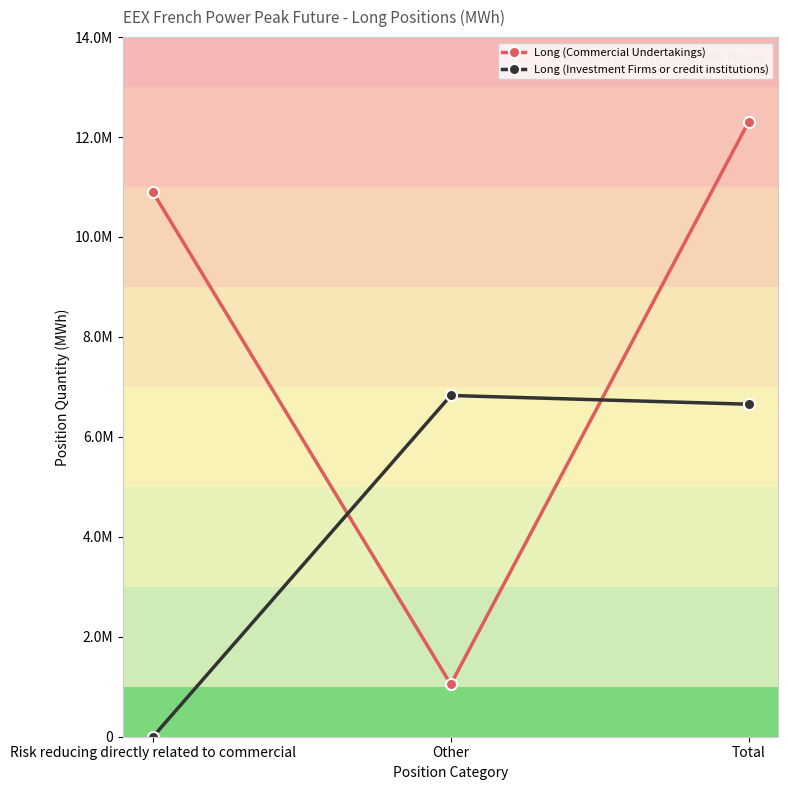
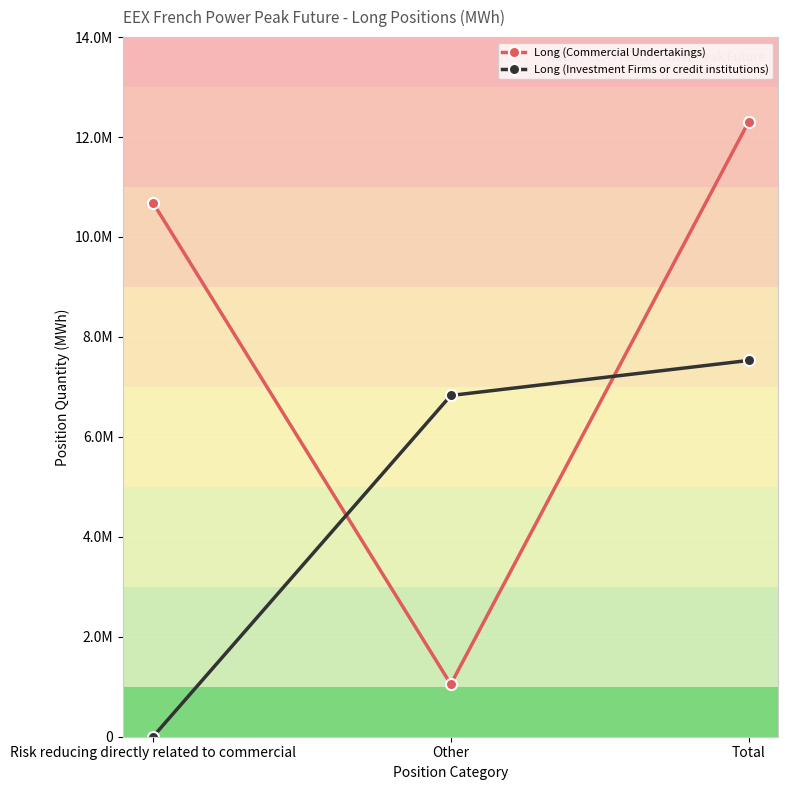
Long (Commercial Undertakings), Risk reducing directly related to commercial: 10900000 -> 10700000
Long (Investment Firms or credit institutions), Total: 6700000 -> 7500000
